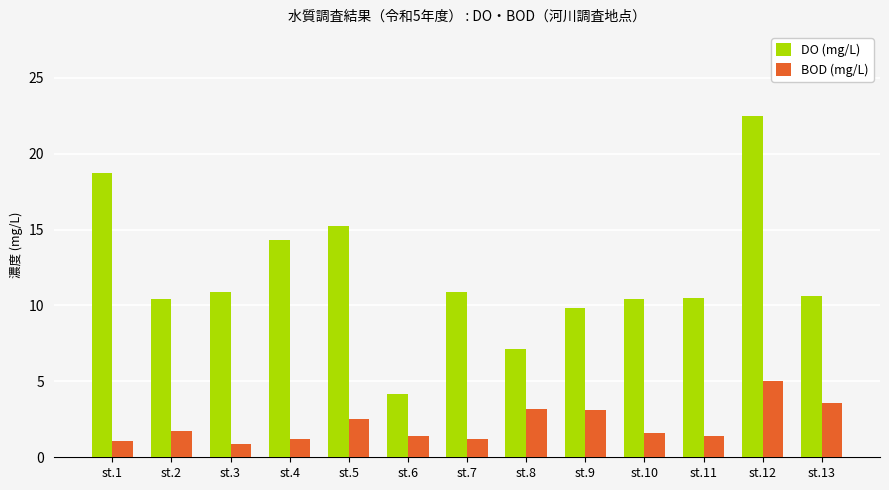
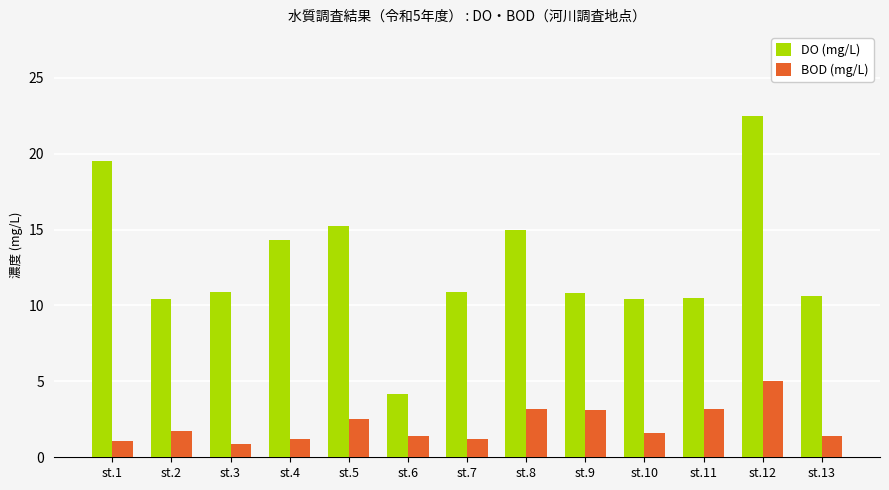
DO (mg/L), st.1: 18.7 -> 19.5
DO (mg/L), st.8: 7.1 -> 15.0
DO (mg/L), st.9: 9.8 -> 10.8
BOD (mg/L), st.11: 1.4 -> 3.2
BOD (mg/L), st.13: 3.6 -> 1.4
